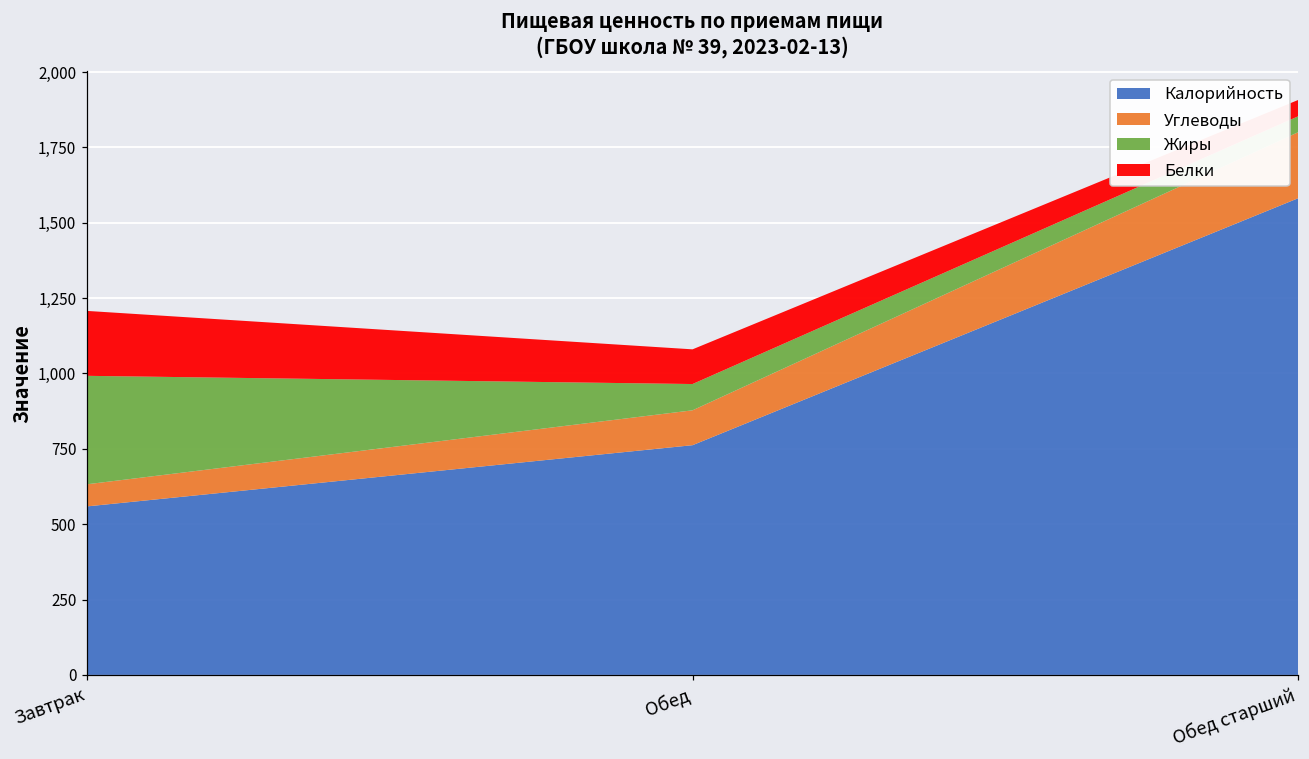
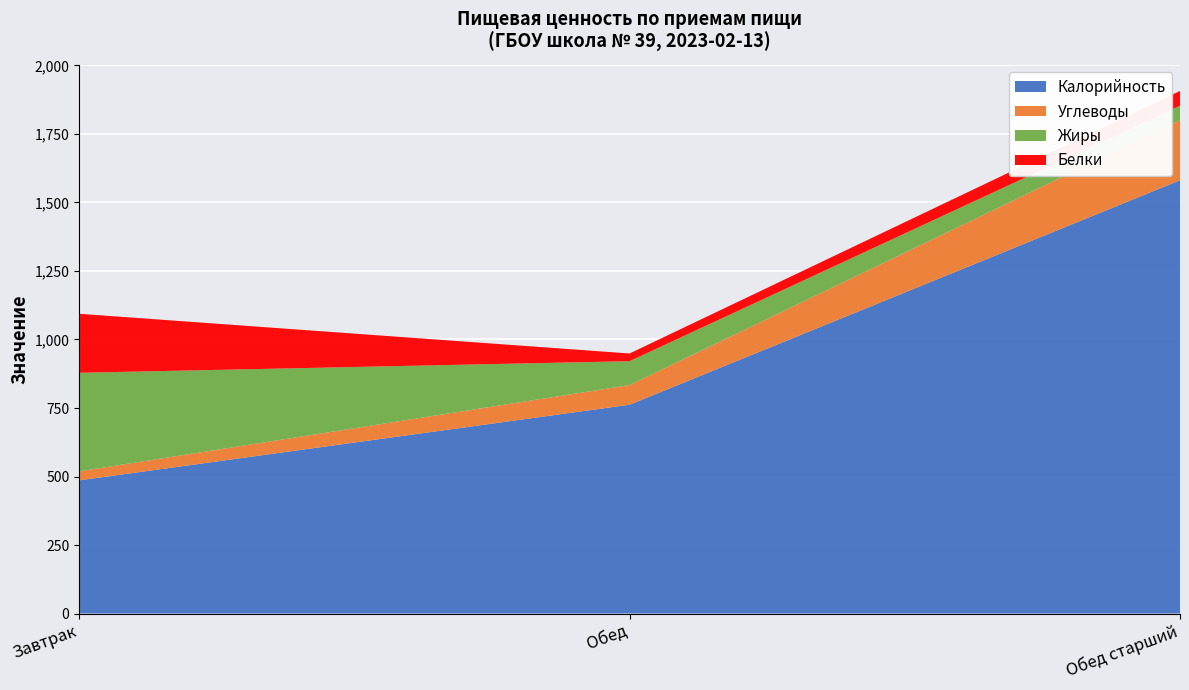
Калорийность, Завтрак: 560 -> 490
Углеводы, Завтрак: 70 -> 30
Углеводы, Обед: 120 -> 70
Белки, Обед: 120 -> 30
